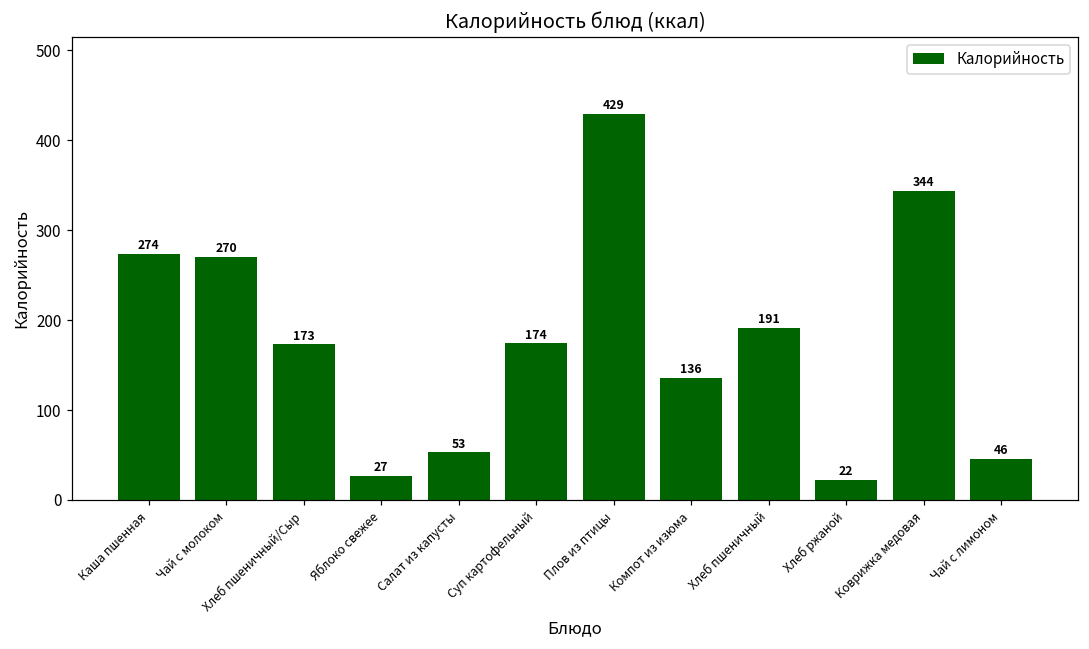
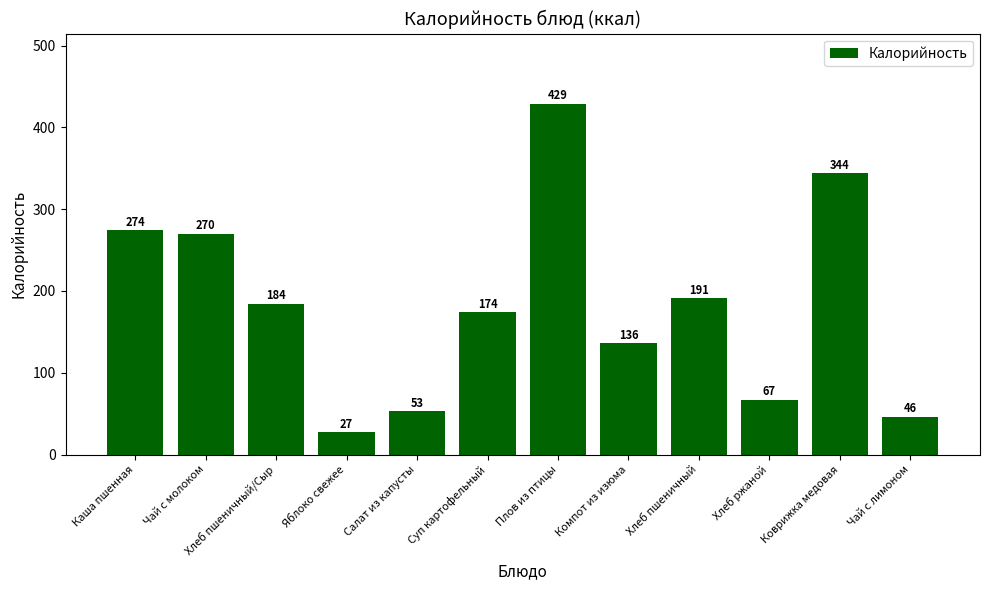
Хлеб пшеничный/Сыр: 173 -> 184
Хлеб ржаной: 22 -> 67
